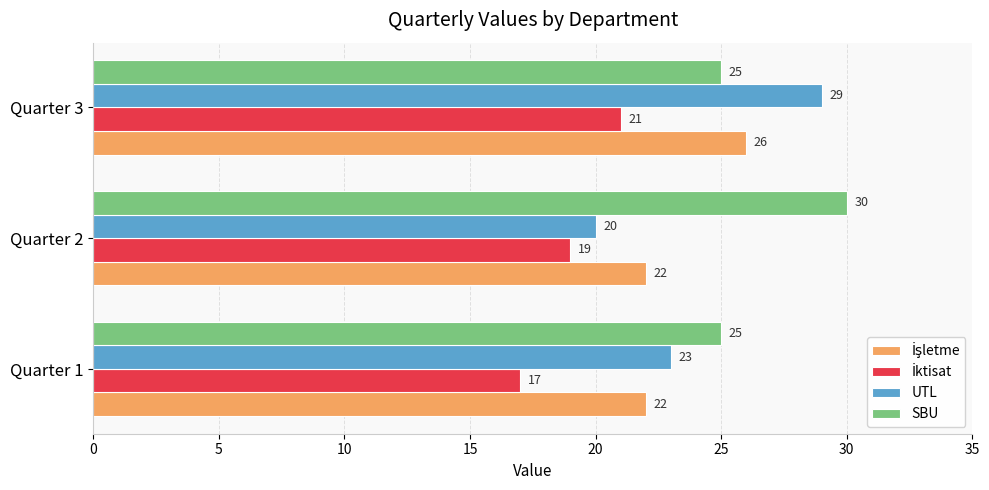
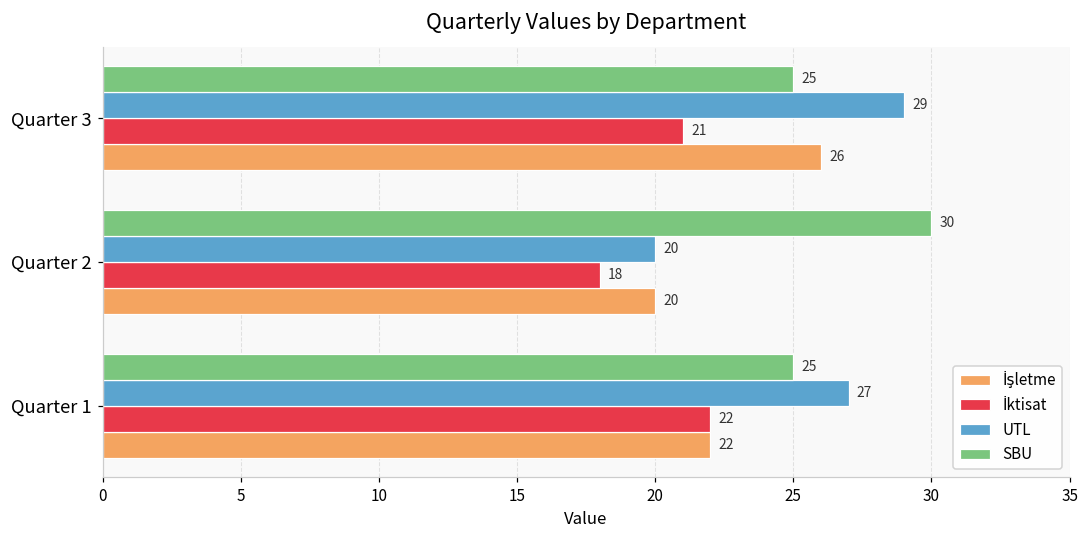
İktisat, Quarter 2: 19 -> 18
İşletme, Quarter 2: 22 -> 20
UTL, Quarter 1: 23 -> 27
İktisat, Quarter 1: 17 -> 22
